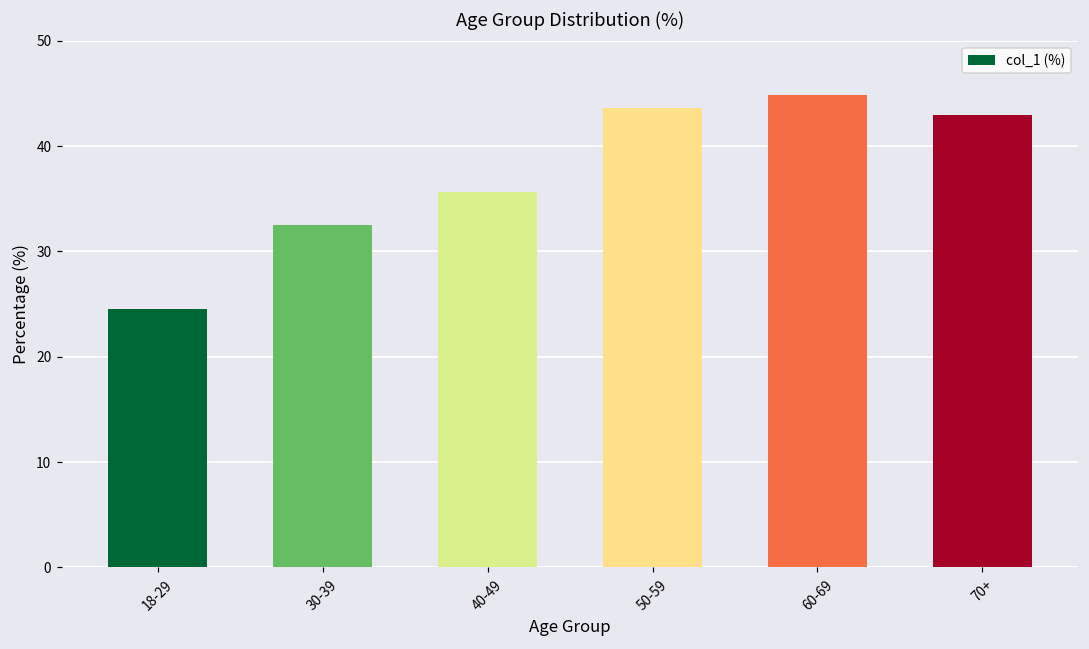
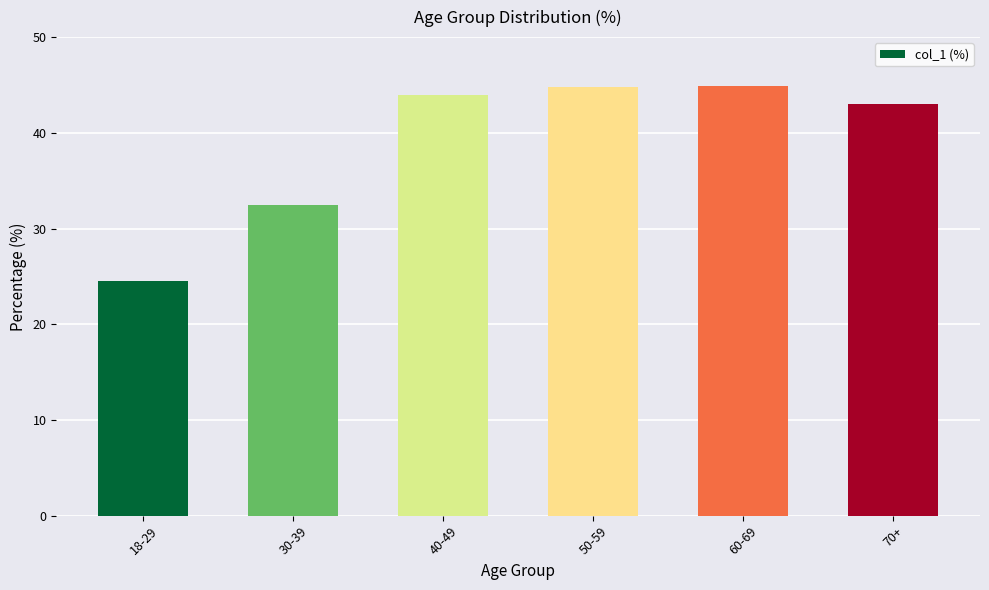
40-49: 36 -> 44
50-59: 44 -> 45
